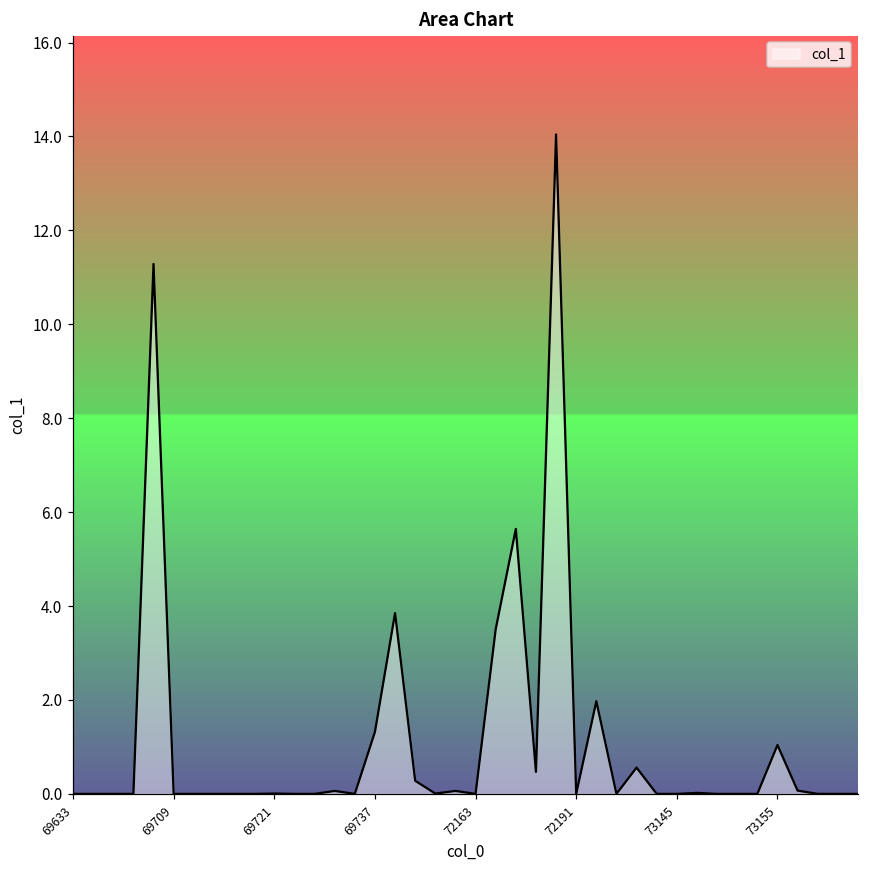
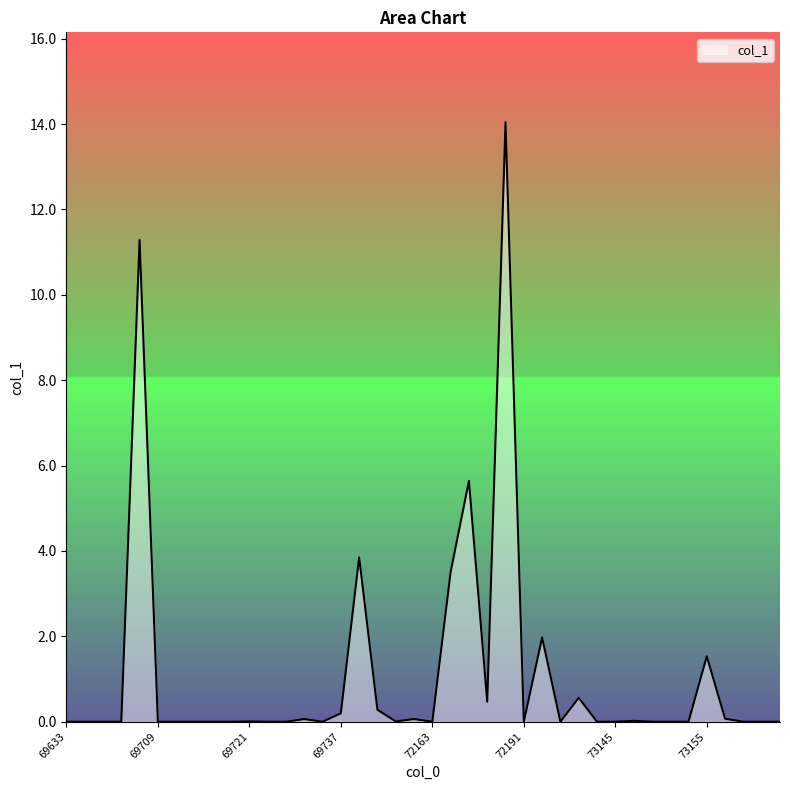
69737: 1.3 -> 0.2
73155: 1.0 -> 1.5
